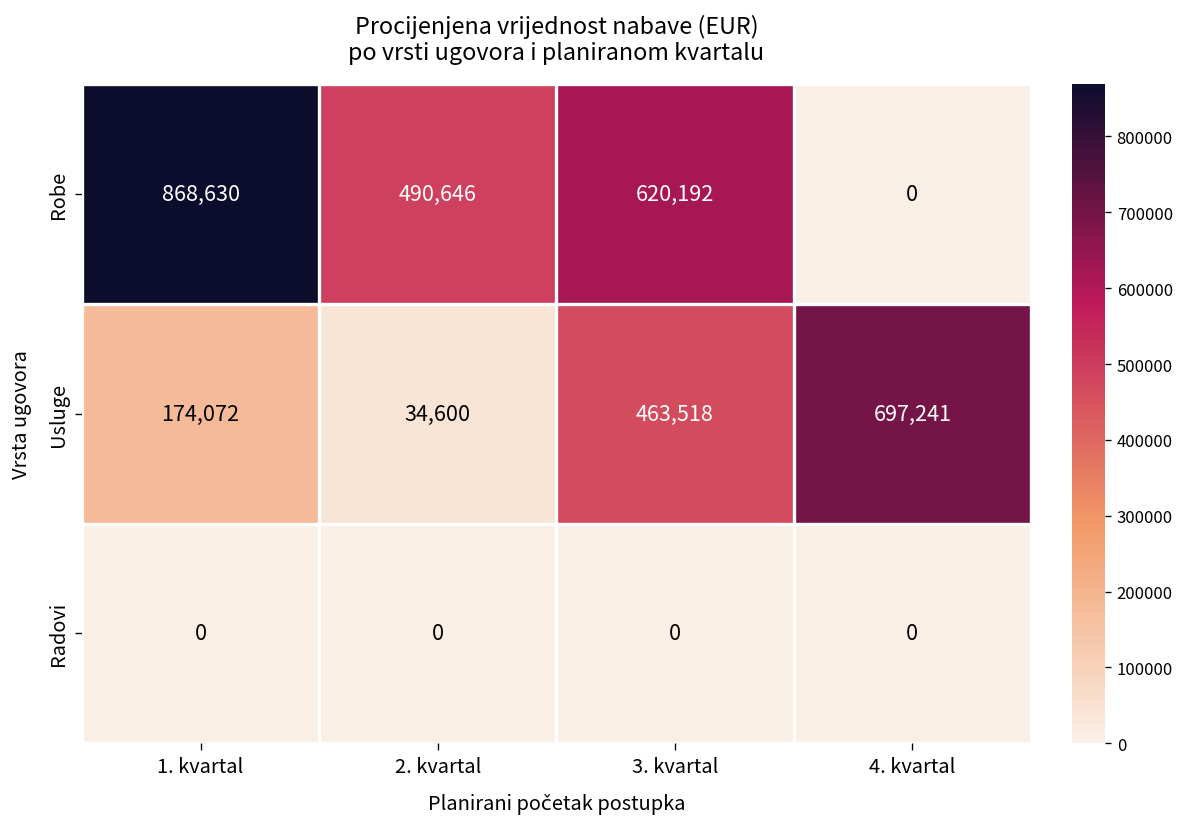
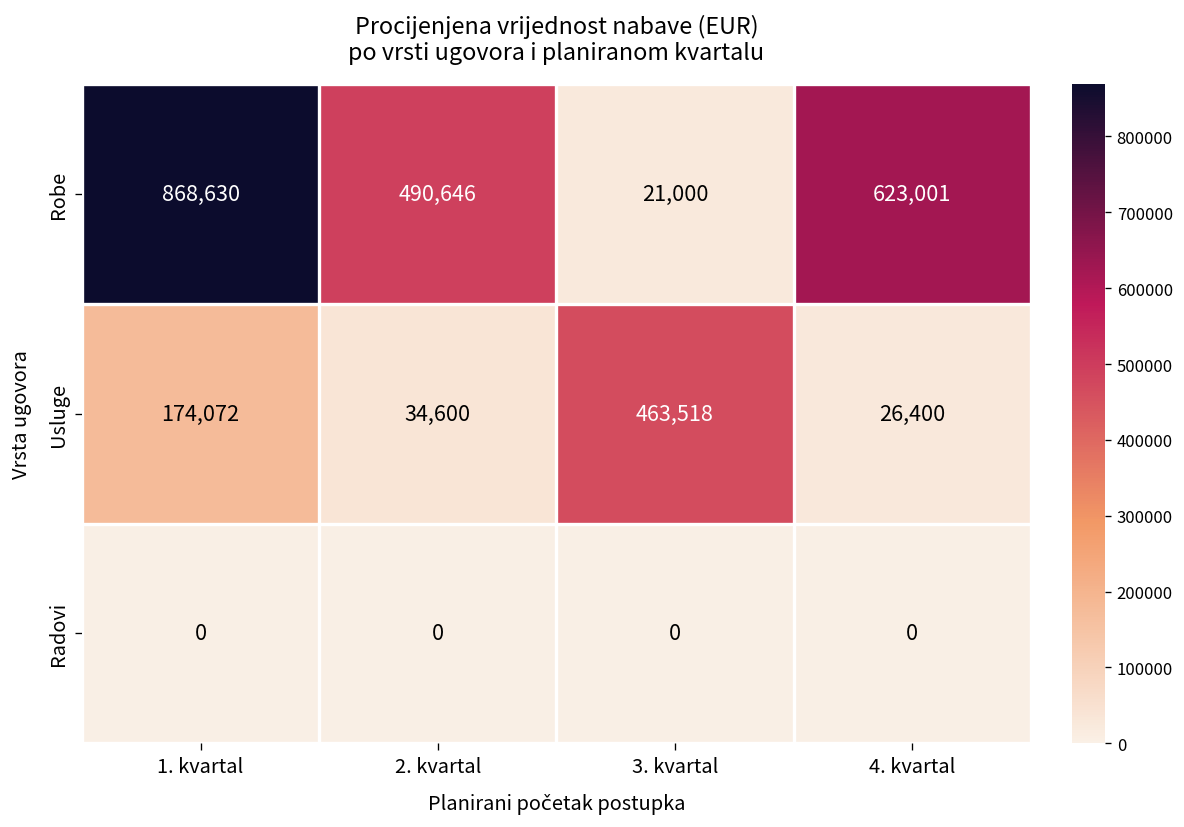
Robe, 3. kvartal: 620,192 -> 21,000
Robe, 4. kvartal: 0 -> 623,001
Usluge, 4. kvartal: 697,241 -> 26,400
